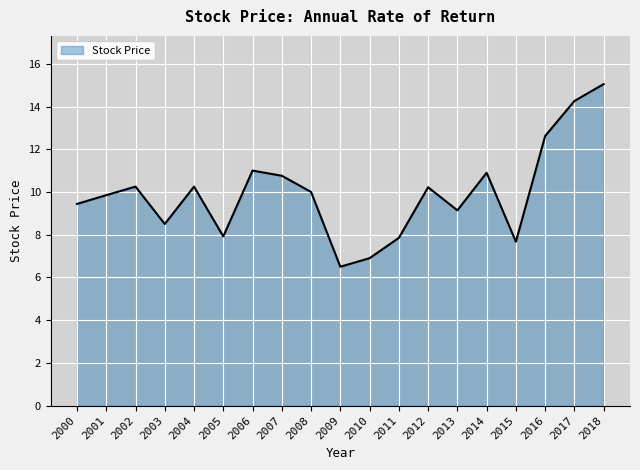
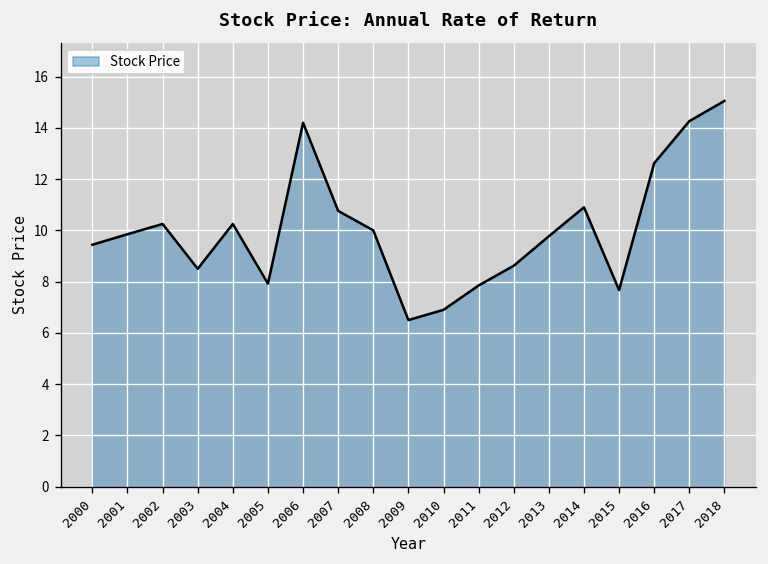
2006: 11.0 -> 14.2
2012: 10.2 -> 8.6
2013: 9.1 -> 9.8
